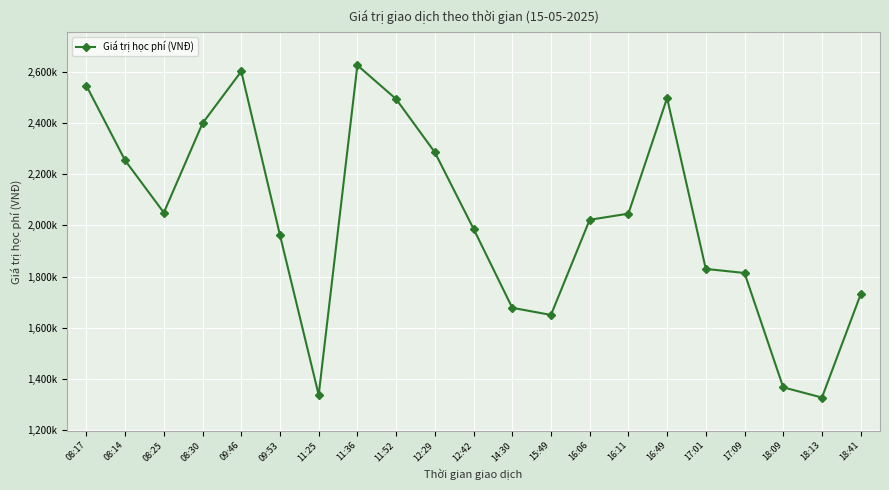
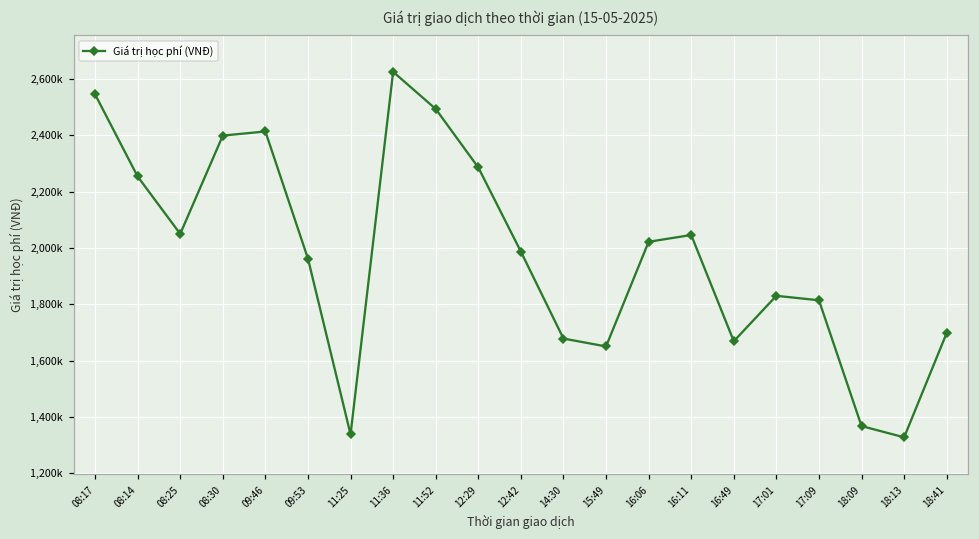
09:46: 2,600,000 -> 2,410,000
16:49: 2,500,000 -> 1,670,000
18:41: 1,730,000 -> 1,700,000
